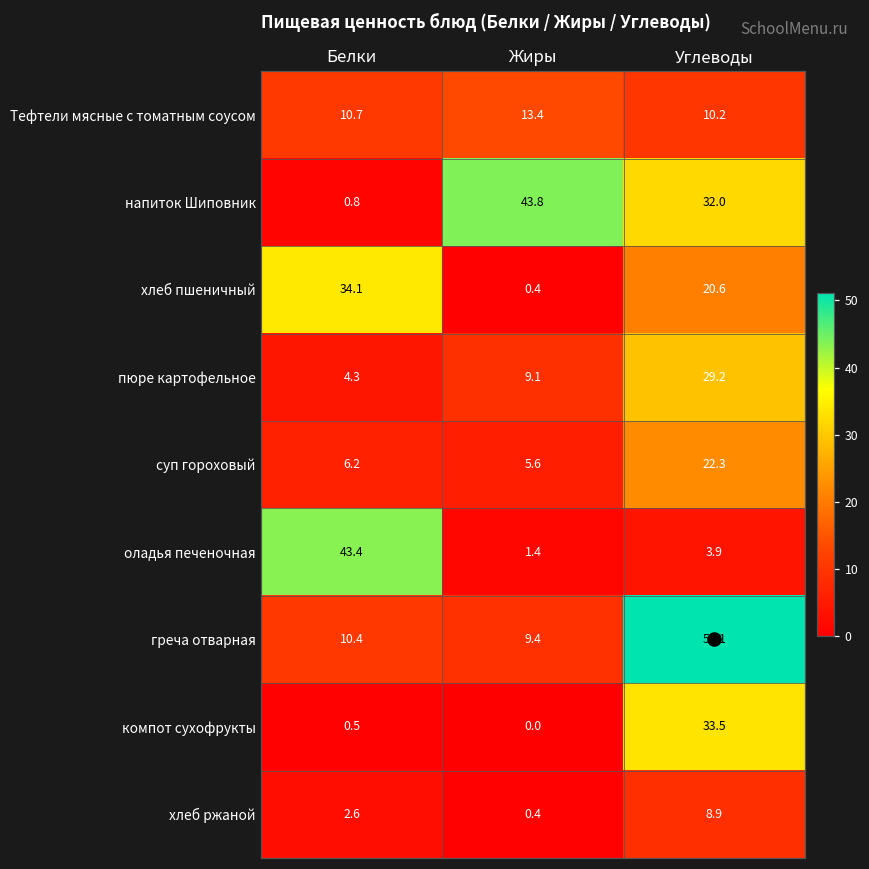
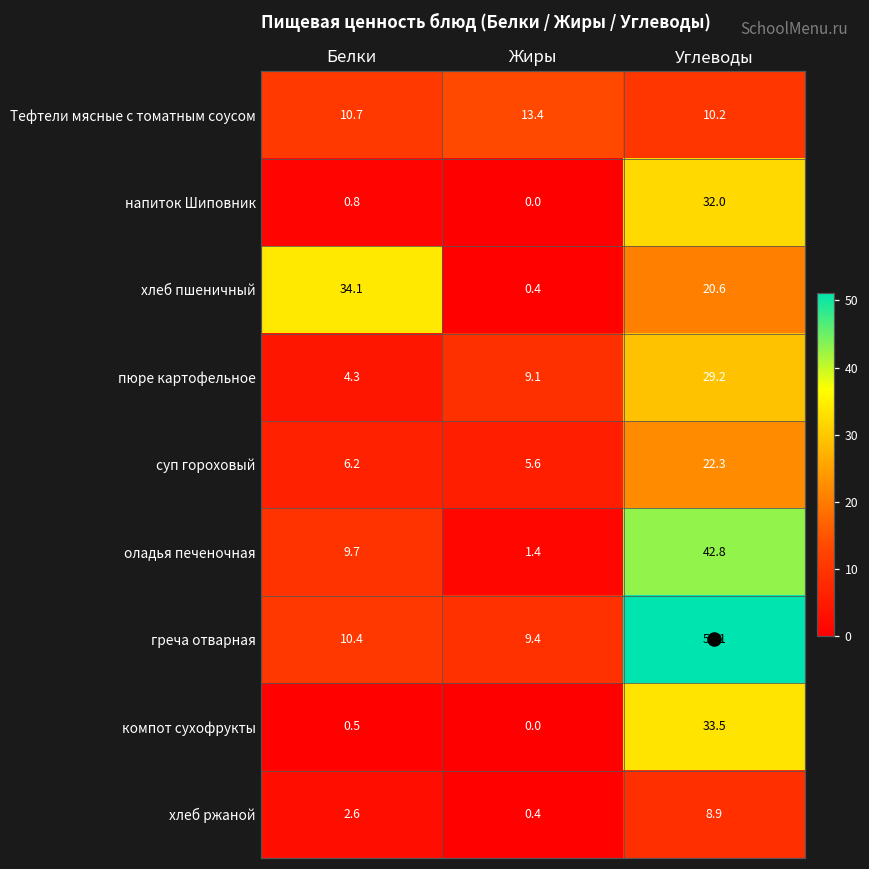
напиток Шиповник, Жиры: 43.8 -> 0.0
оладья печеночная, Белки: 43.4 -> 9.7
оладья печеночная, Углеводы: 3.9 -> 42.8
